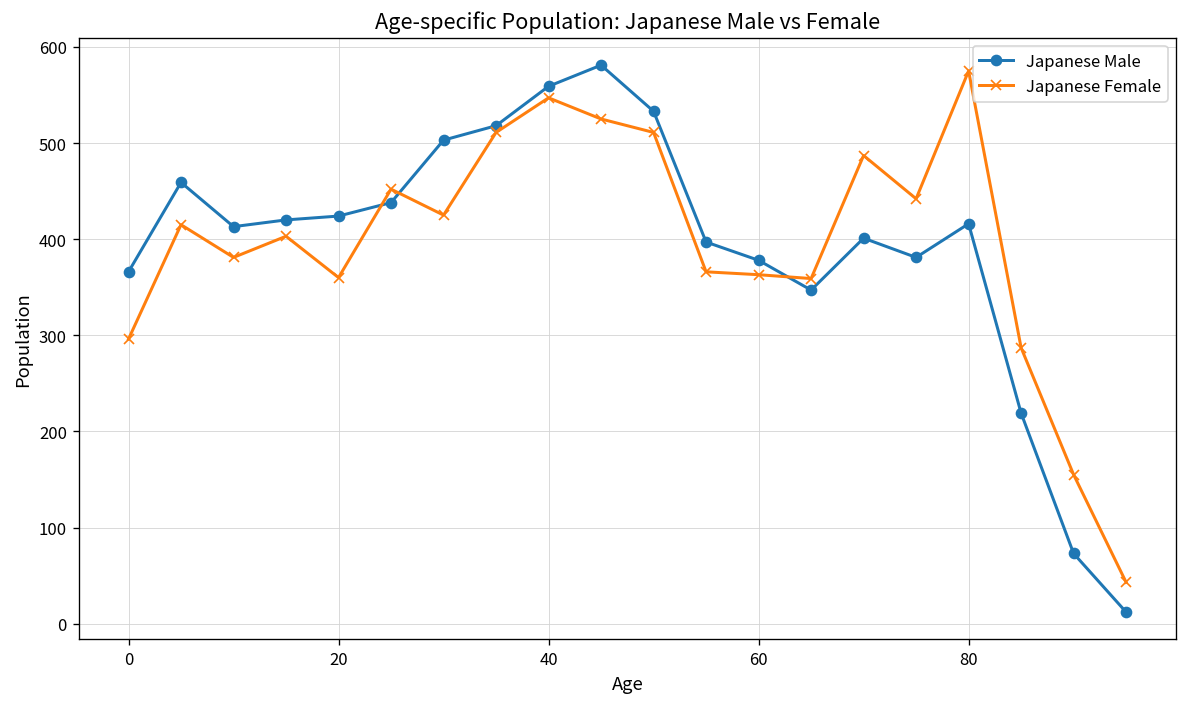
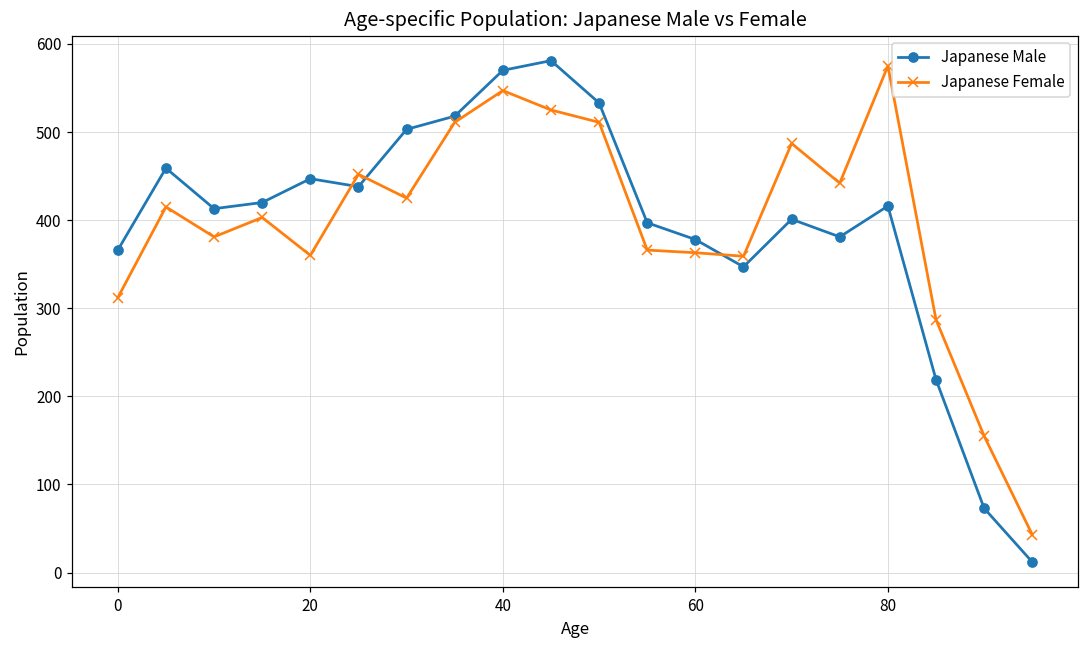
Japanese Female, 0: 300 -> 310
Japanese Male, 20: 420 -> 450
Japanese Male, 40: 560 -> 570
